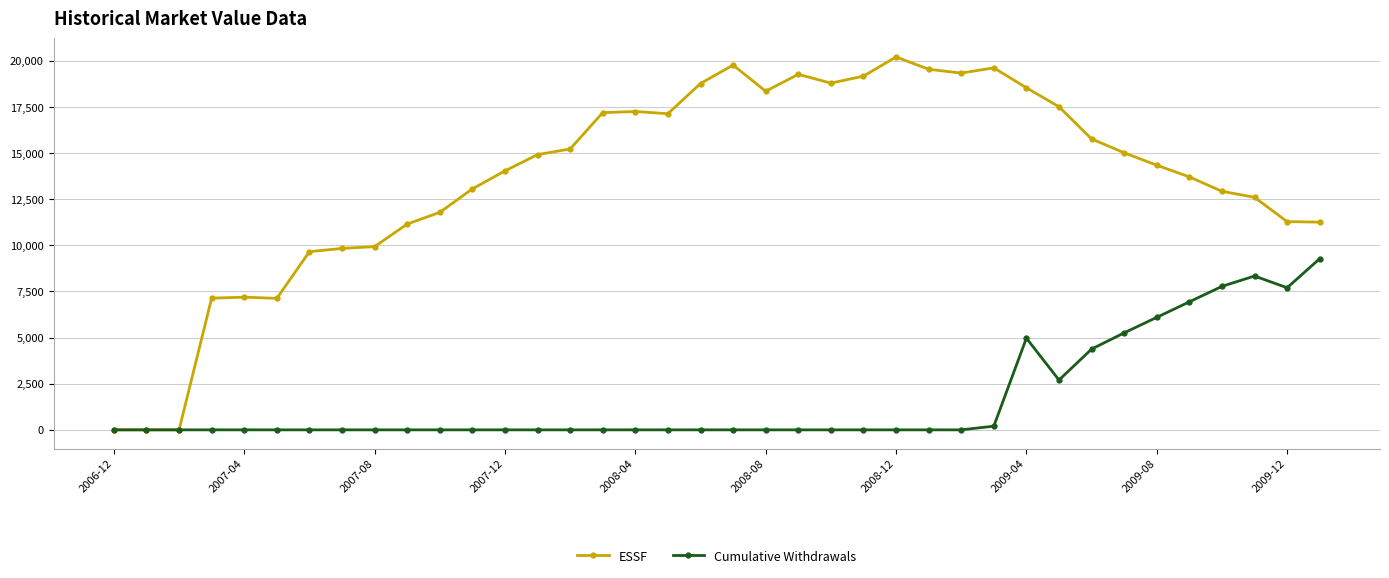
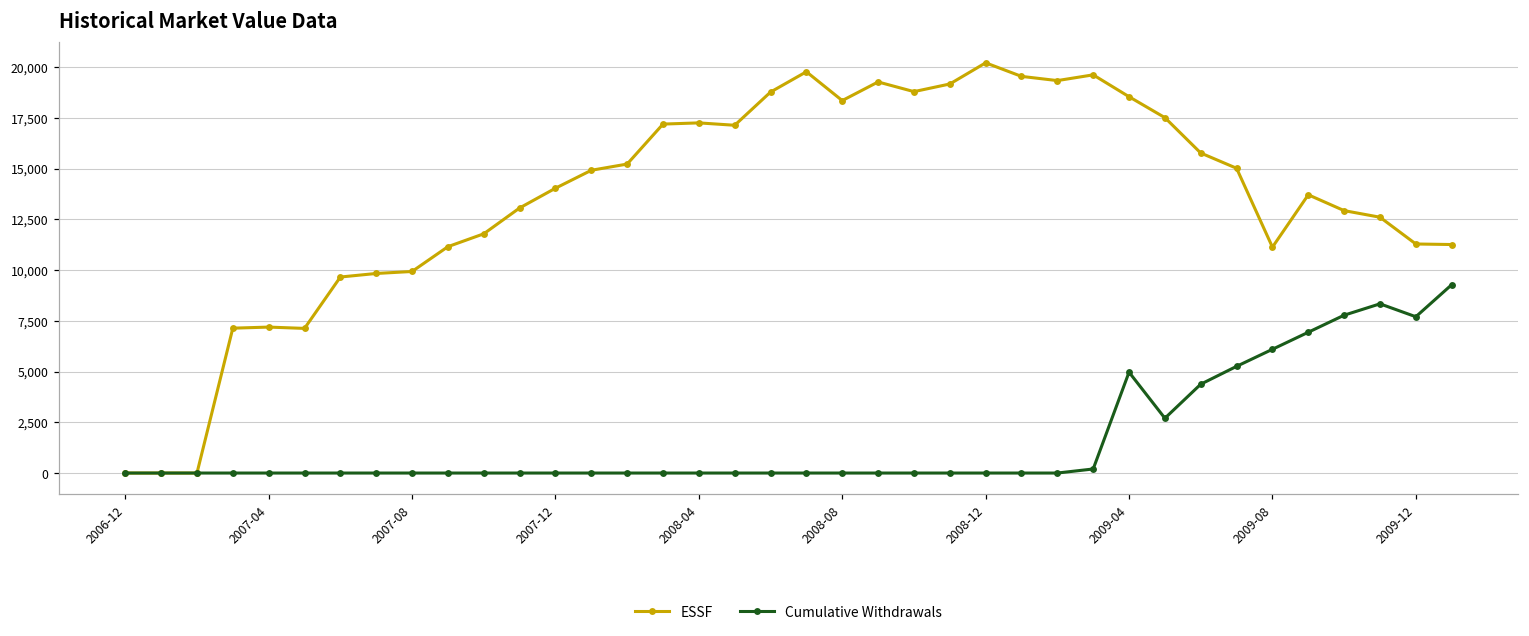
ESSF, 2009-08: 14,300 -> 11,100
